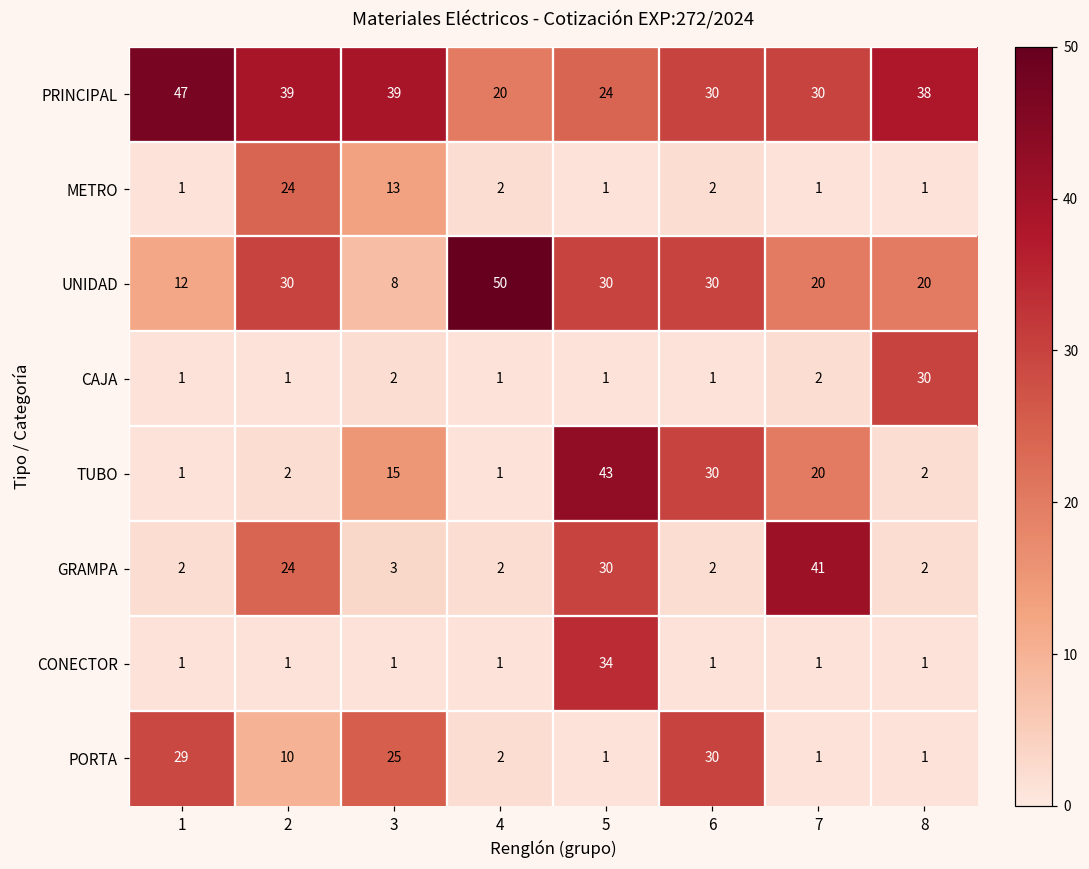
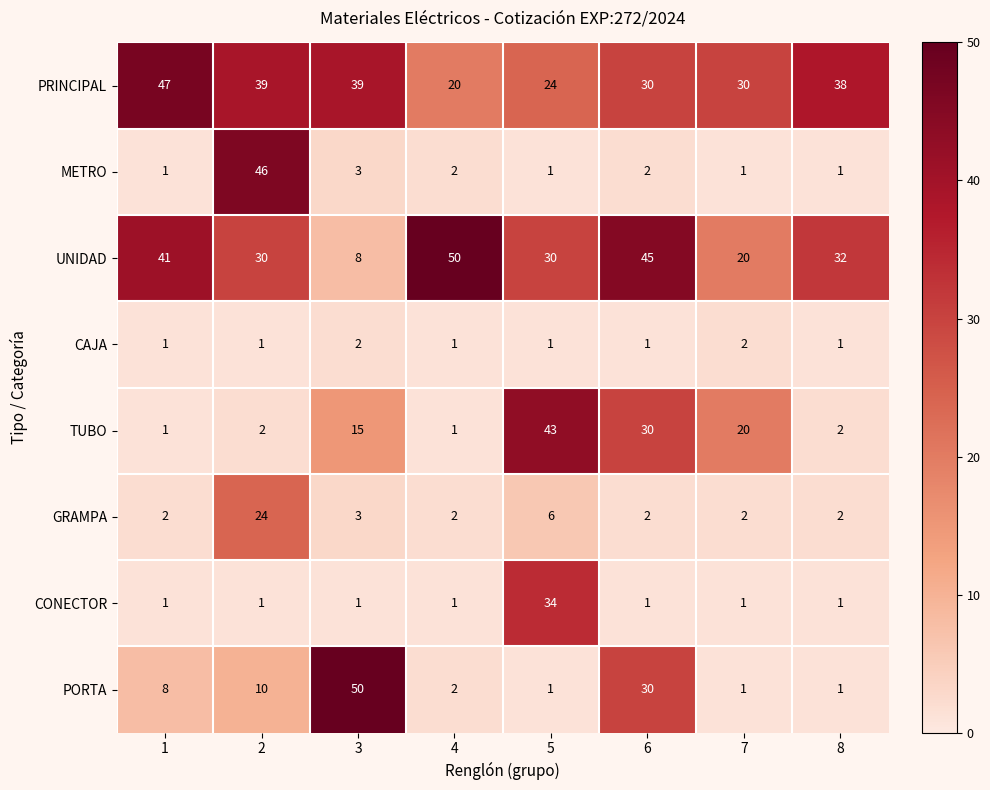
METRO, 2: 24 -> 46
METRO, 3: 13 -> 3
UNIDAD, 1: 12 -> 41
UNIDAD, 6: 30 -> 45
UNIDAD, 8: 20 -> 32
CAJA, 8: 30 -> 1
GRAMPA, 5: 30 -> 6
GRAMPA, 7: 41 -> 2
PORTA, 1: 29 -> 8
PORTA, 3: 25 -> 50
